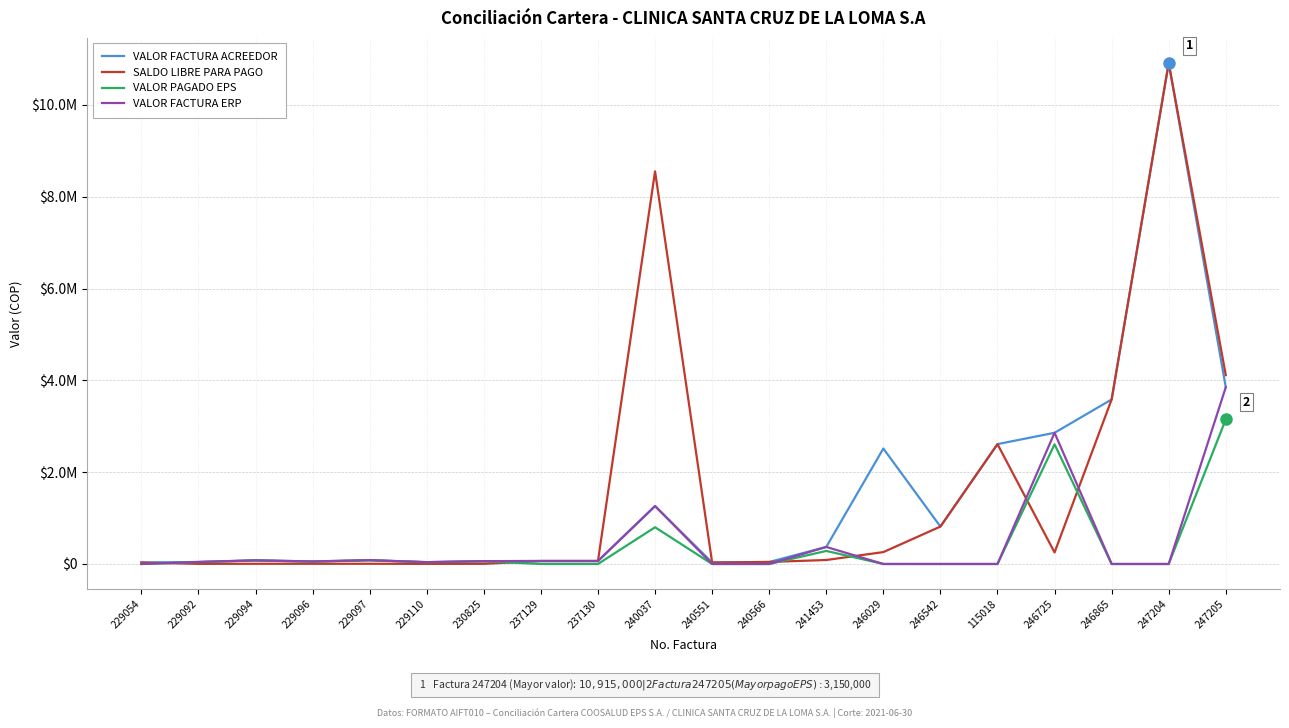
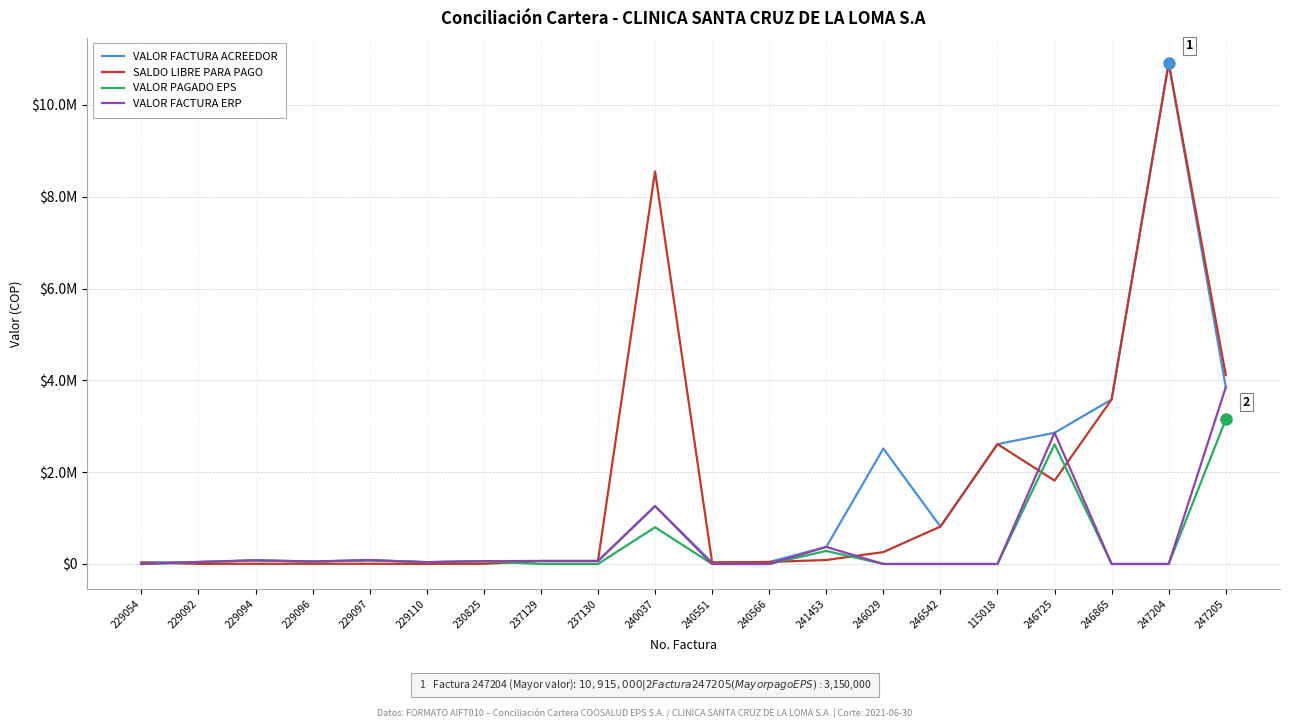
SALDO LIBRE PARA PAGO, 246725: $300000 -> $1800000
